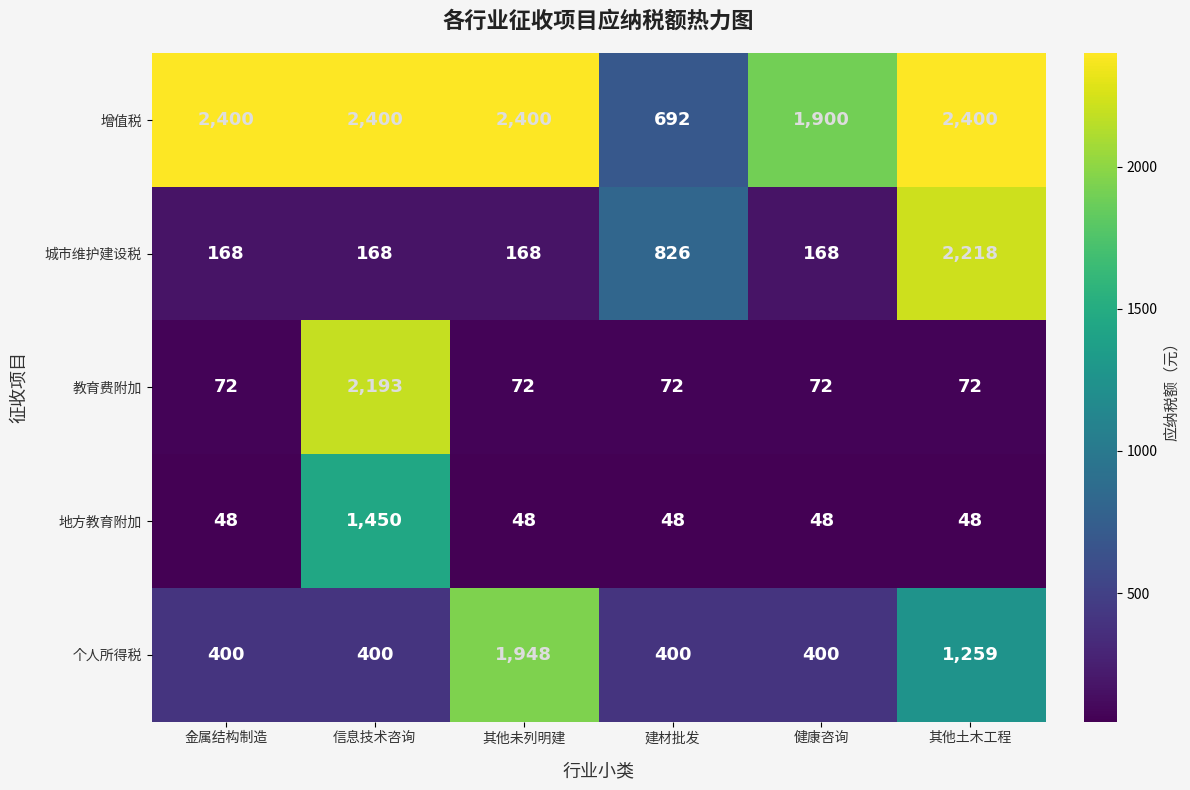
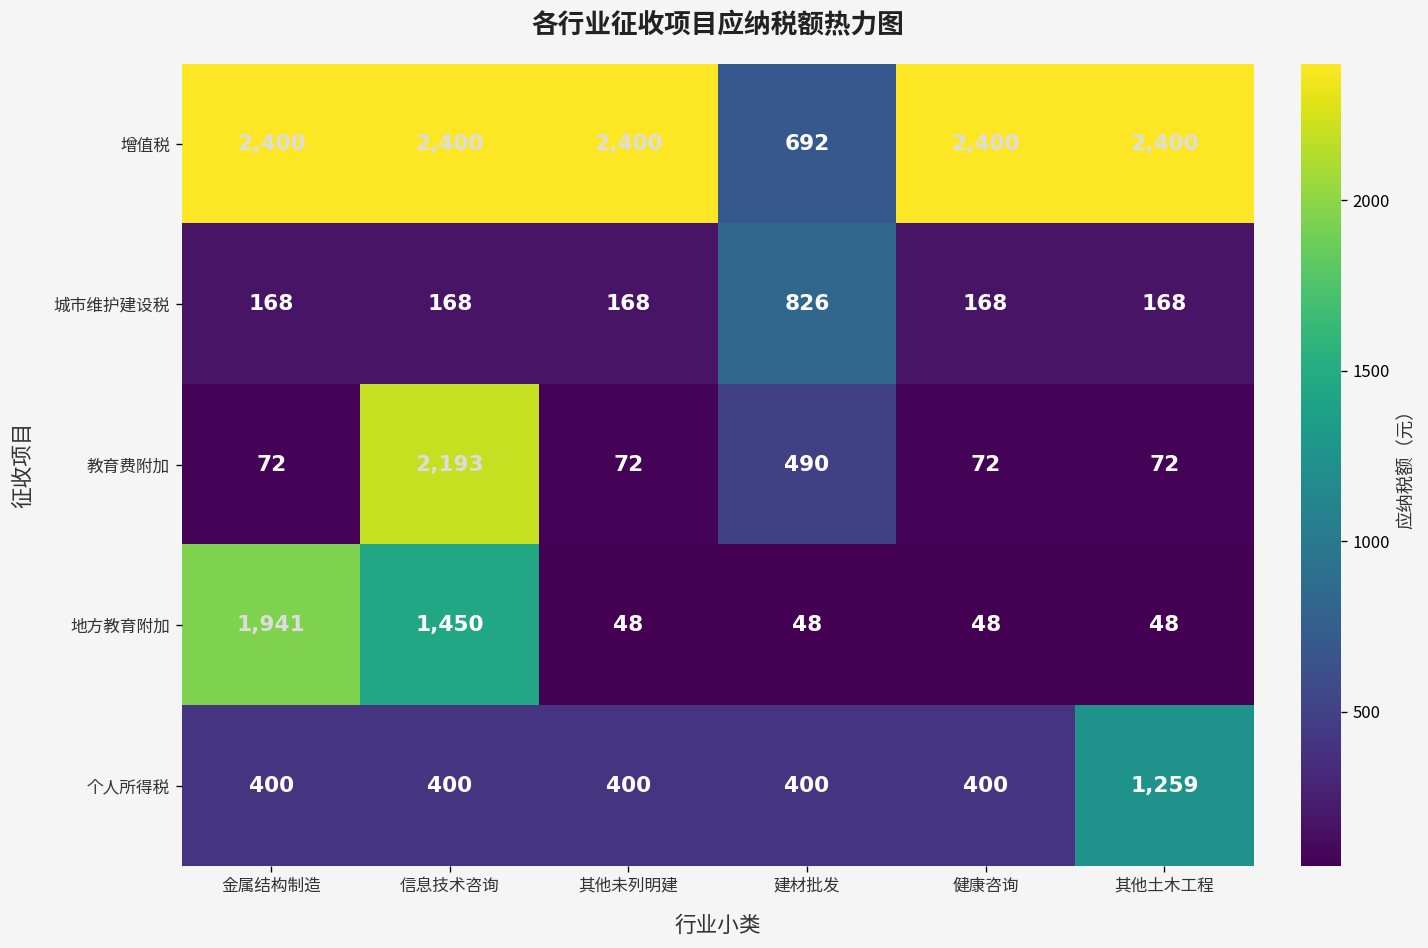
增值税, 健康咨询: 1,900 -> 2,400
城市维护建设税, 其他土木工程: 2,218 -> 168
教育费附加, 建材批发: 72 -> 490
地方教育附加, 金属结构制造: 48 -> 1,941
个人所得税, 其他未列明建: 1,948 -> 400
